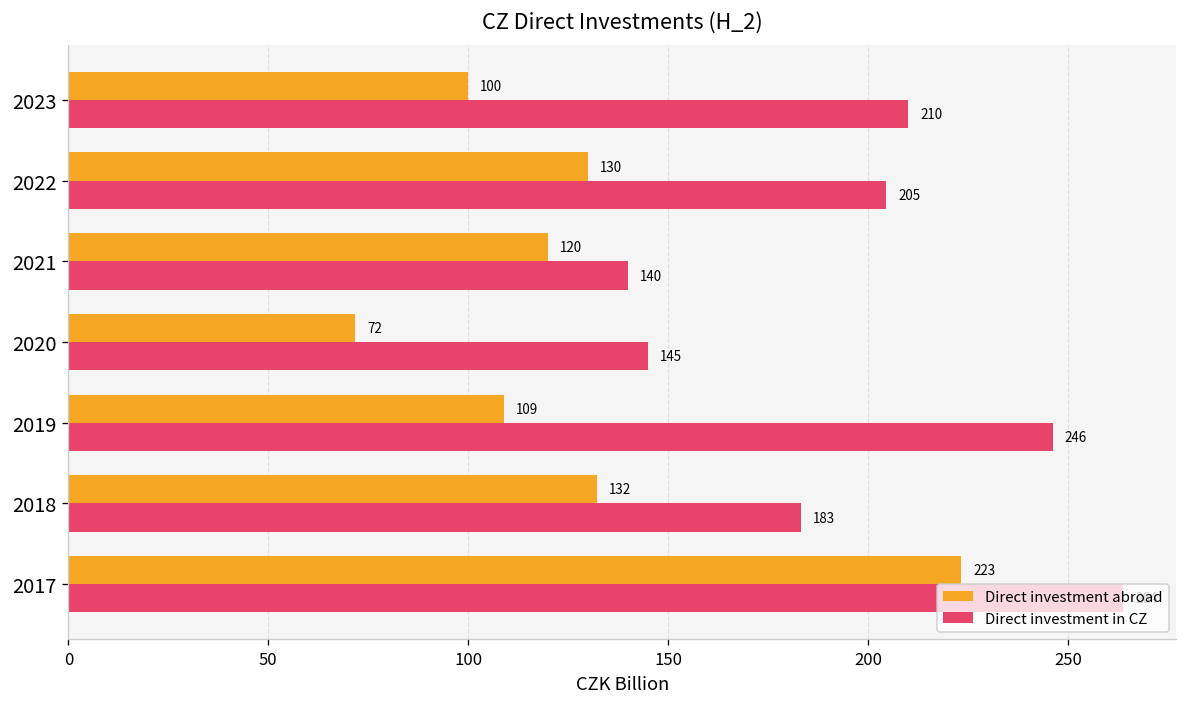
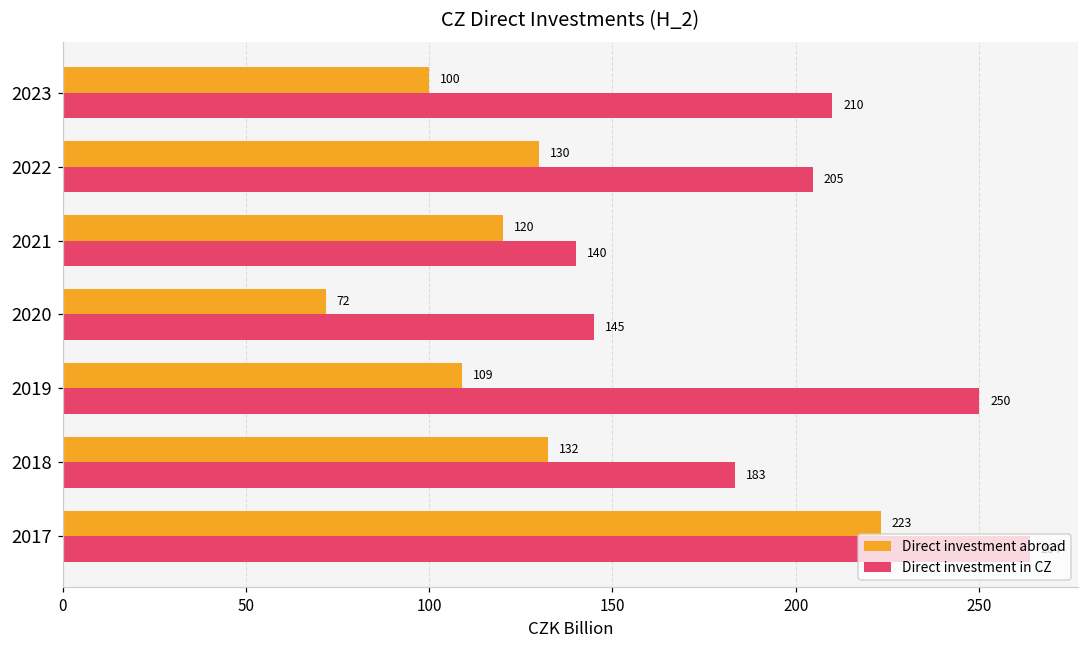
Direct investment in CZ, 2019: 246 -> 250
